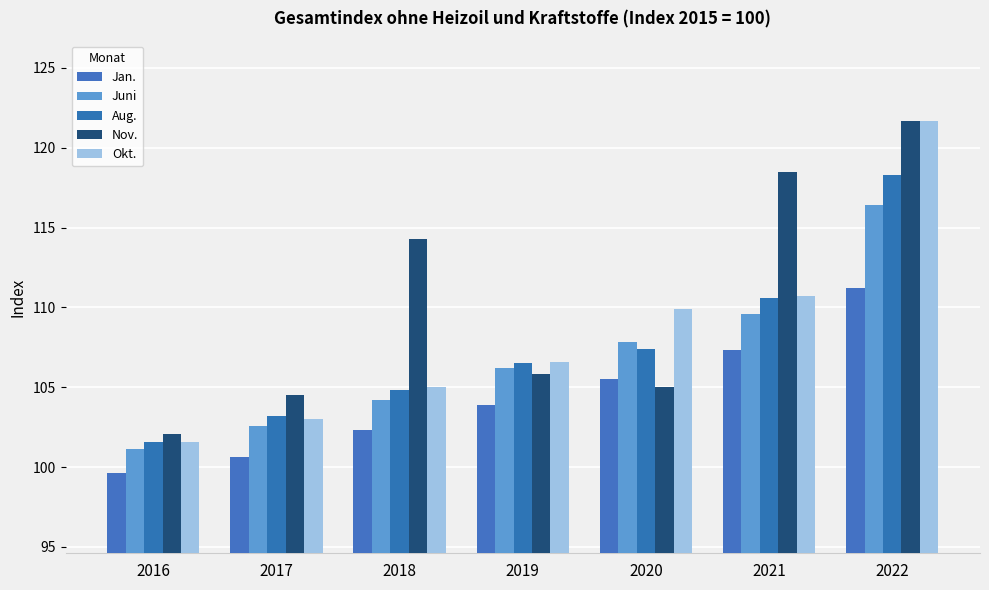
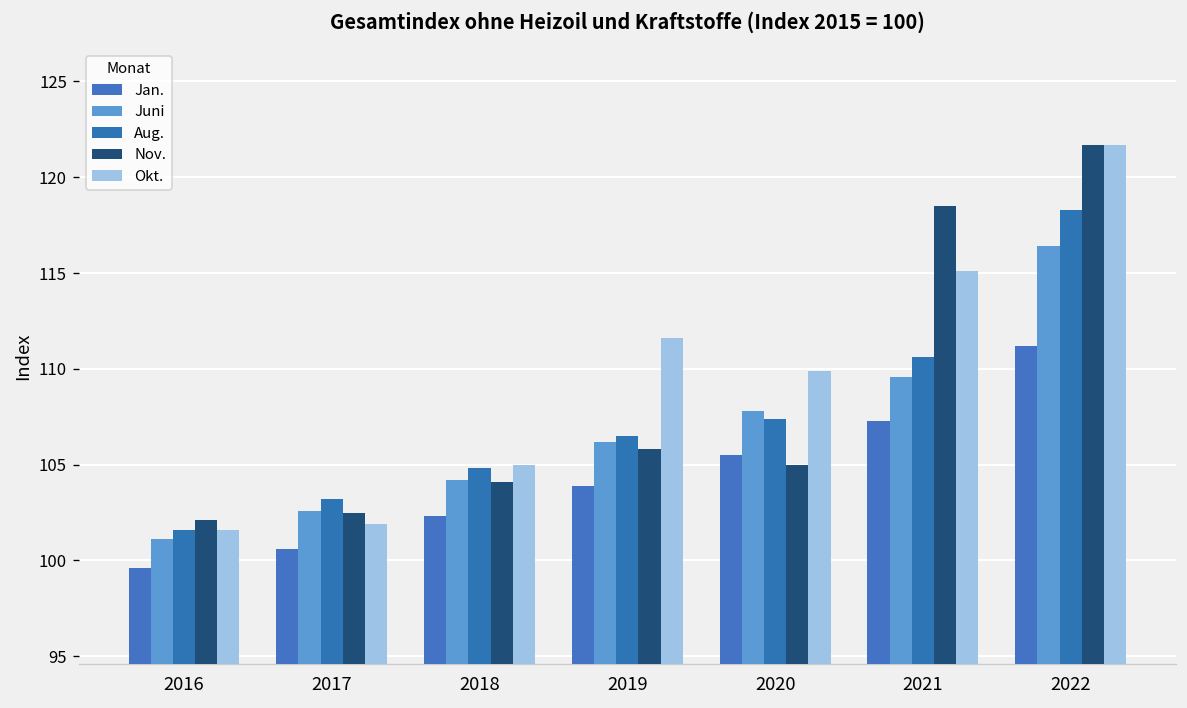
Nov., 2017: 104.5 -> 102.5
Okt., 2017: 103.0 -> 101.9
Nov., 2018: 114.3 -> 104.1
Okt., 2019: 106.6 -> 111.6
Okt., 2021: 110.7 -> 115.1
